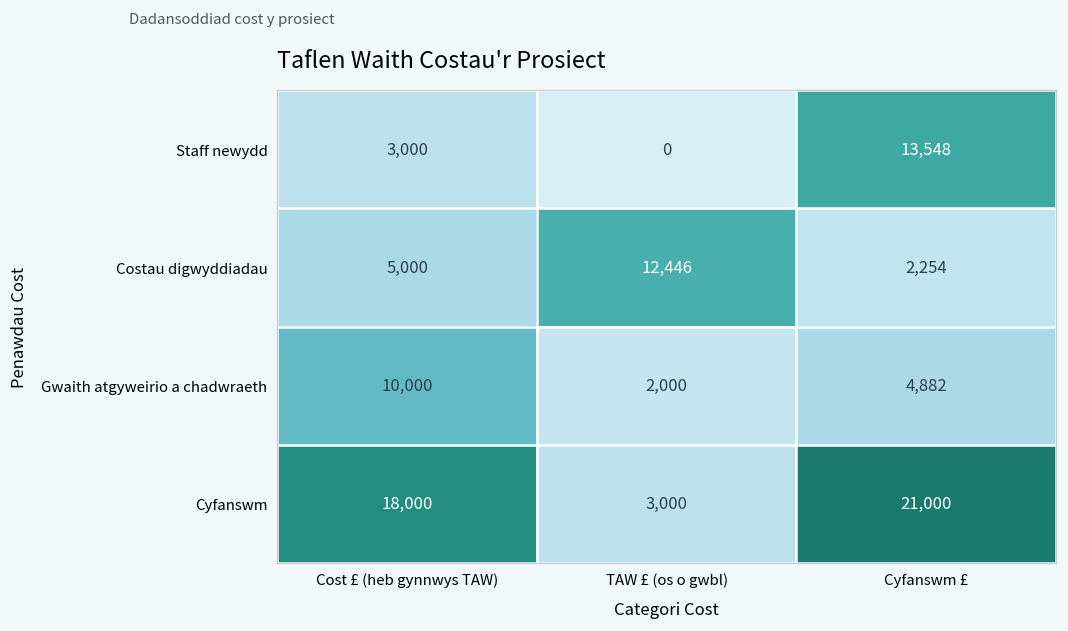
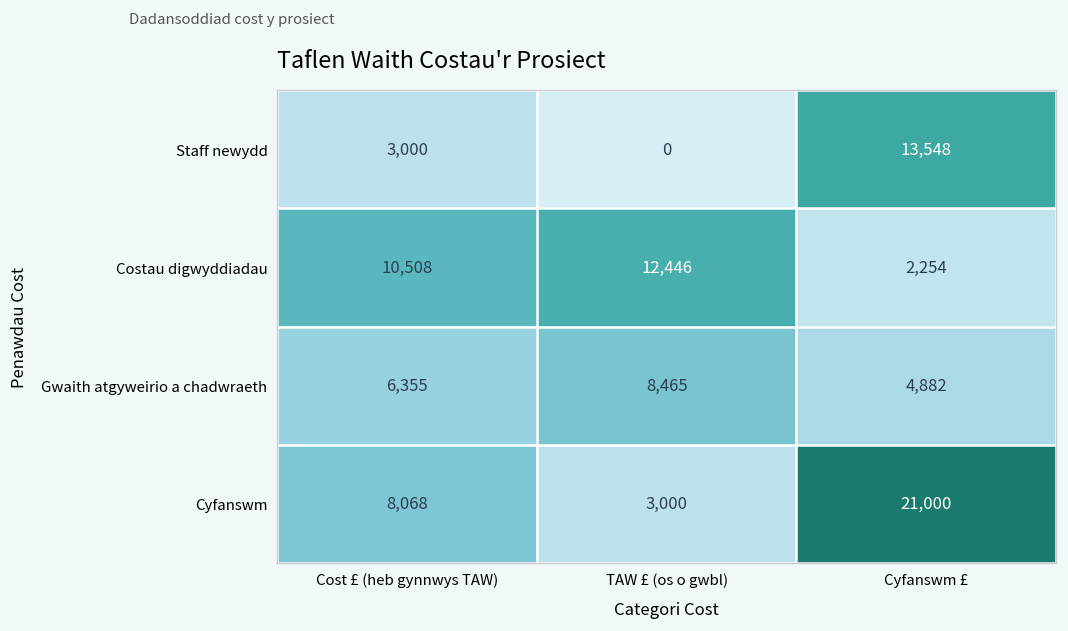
Costau digwyddiadau, Cost £ (heb gynnwys TAW): 5,000 -> 10,508
Gwaith atgyweirio a chadwraeth, Cost £ (heb gynnwys TAW): 10,000 -> 6,355
Gwaith atgyweirio a chadwraeth, TAW £ (os o gwbl): 2,000 -> 8,465
Cyfanswm, Cost £ (heb gynnwys TAW): 18,000 -> 8,068
